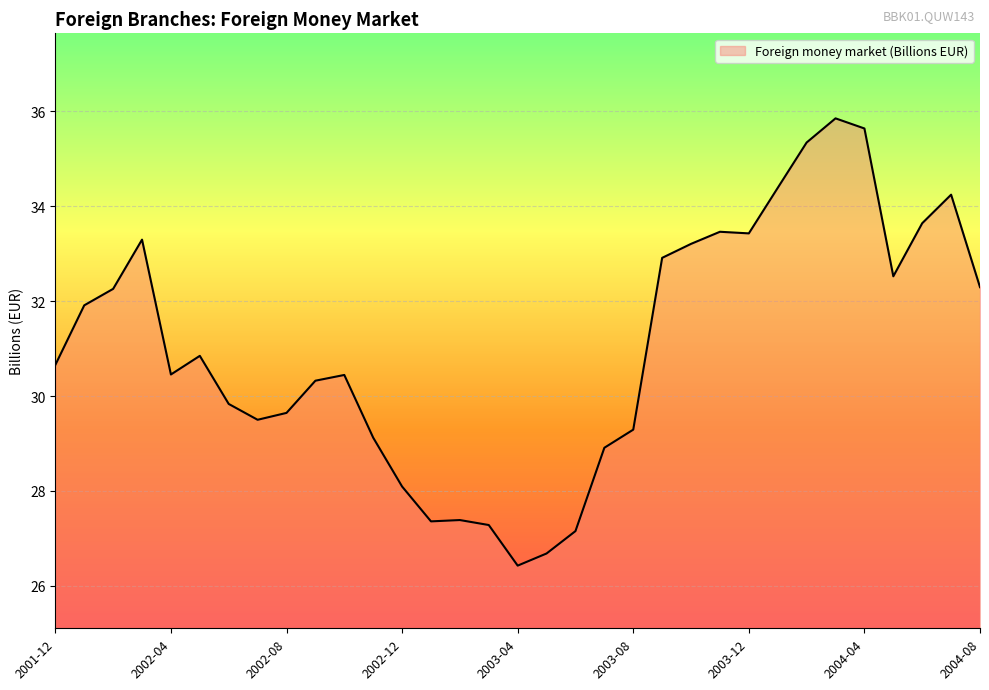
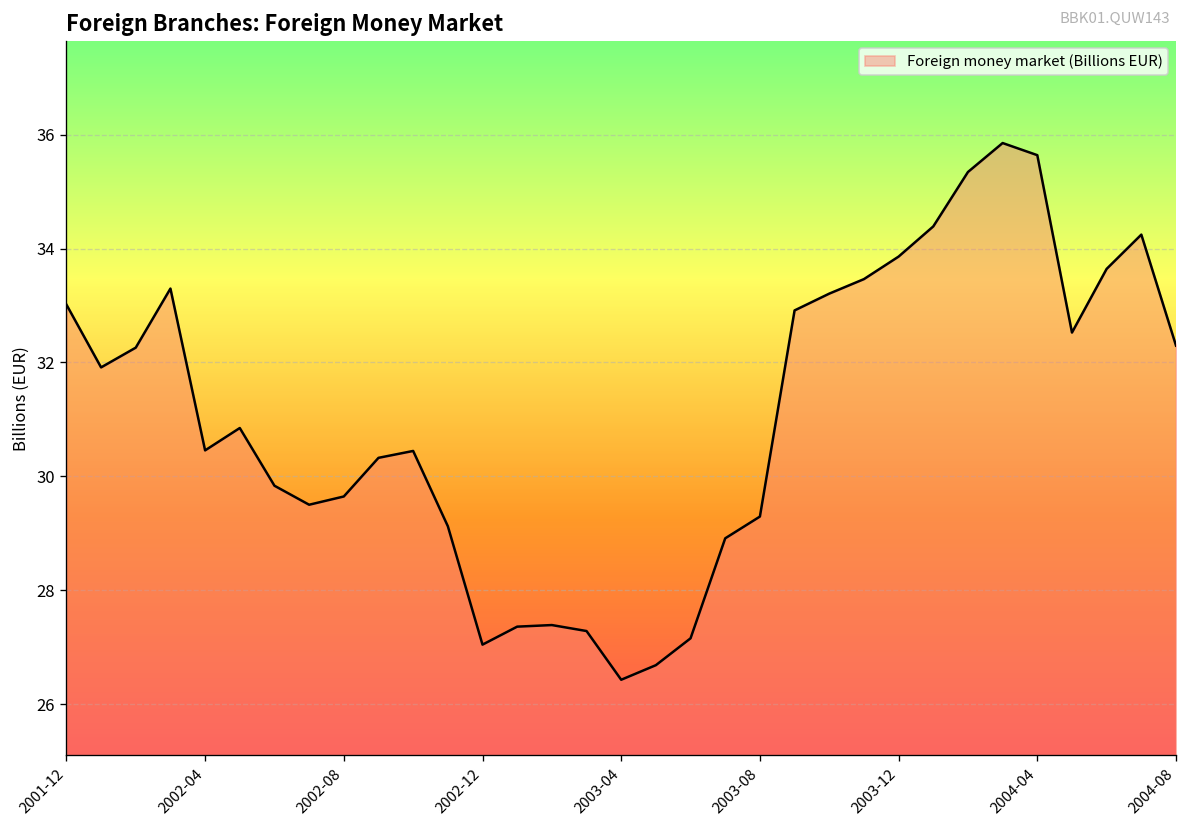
2001-12: 30.7 -> 33.0
2002-12: 28.1 -> 27.0
2003-12: 33.4 -> 33.9
